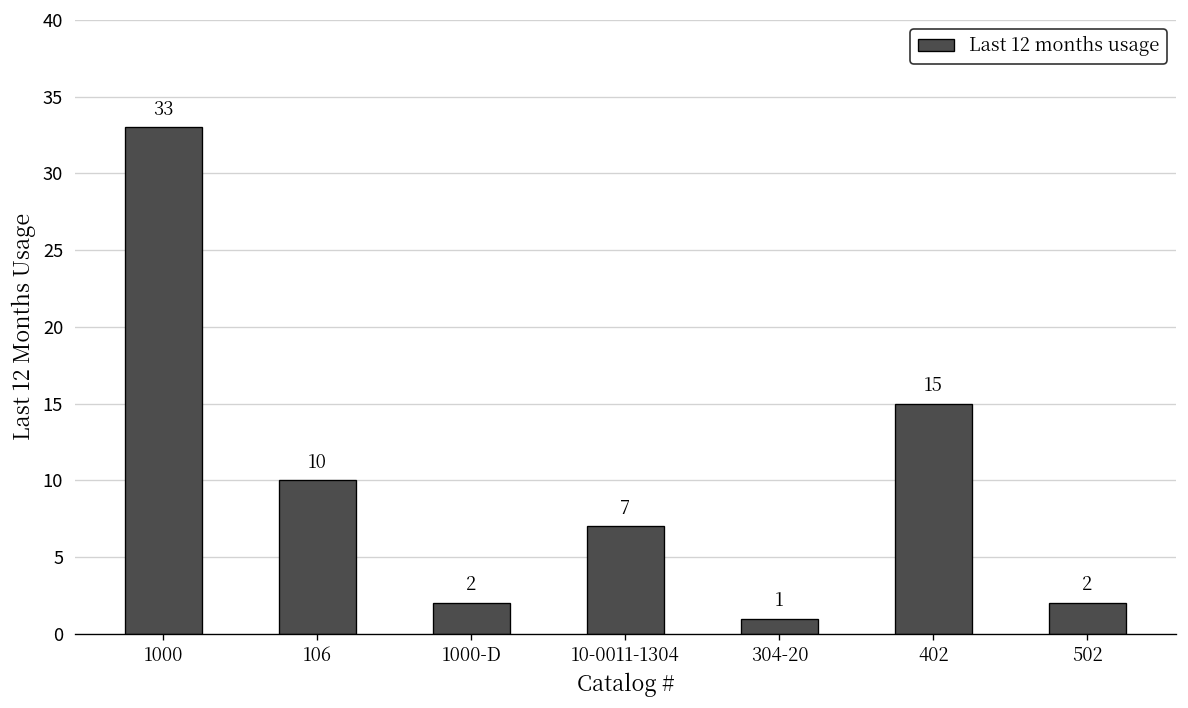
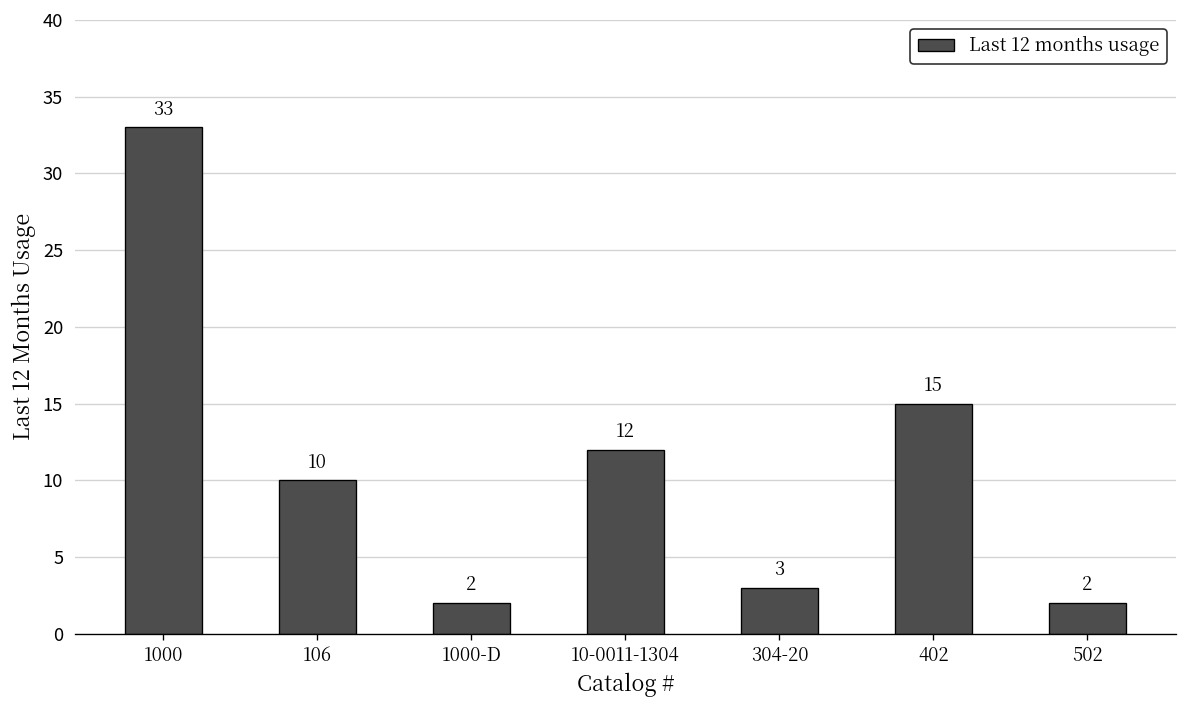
10-0011-1304: 7 -> 12
304-20: 1 -> 3
